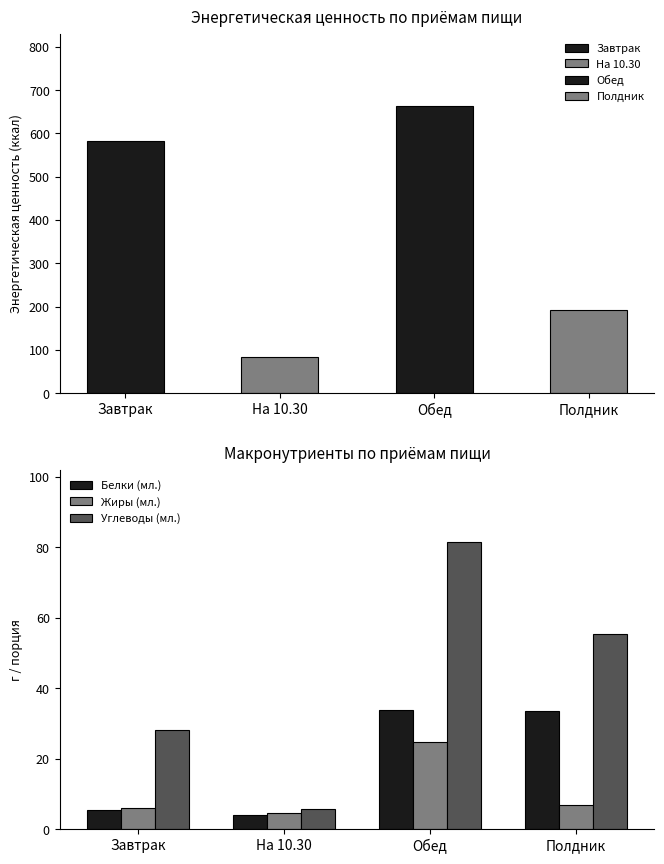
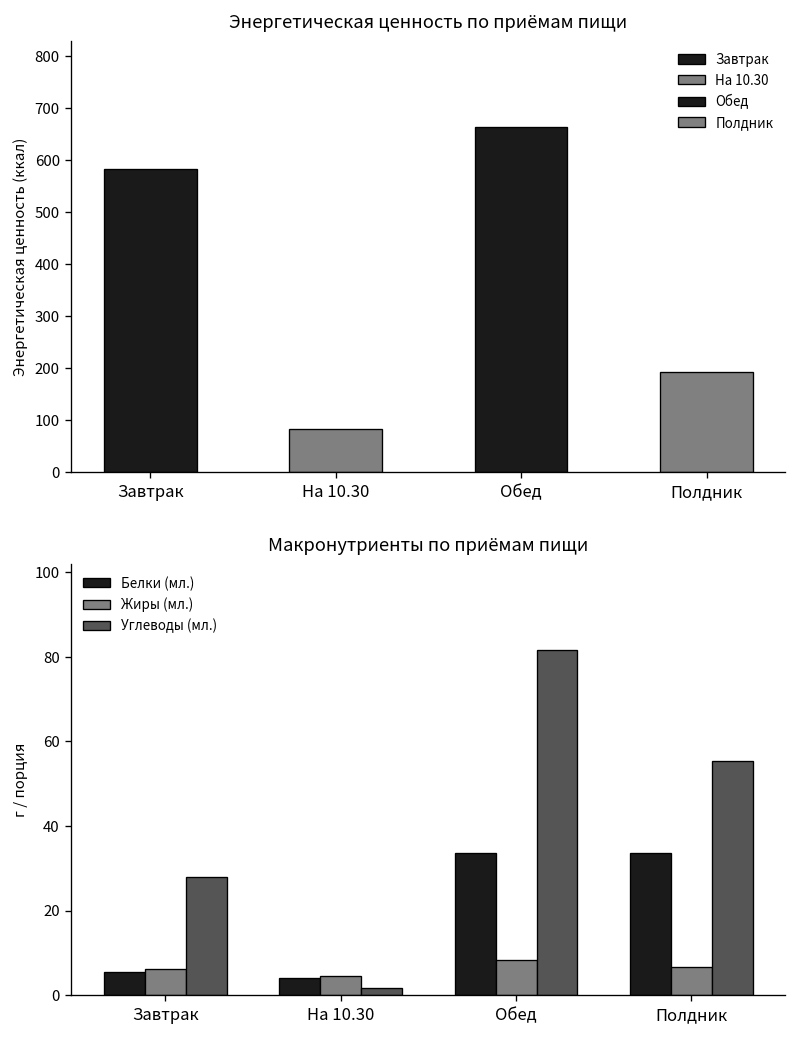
Макронутриенты по приёмам пищи, Углеводы (мл.), На 10.30: 6 -> 2
Макронутриенты по приёмам пищи, Жиры (мл.), Обед: 25 -> 8
